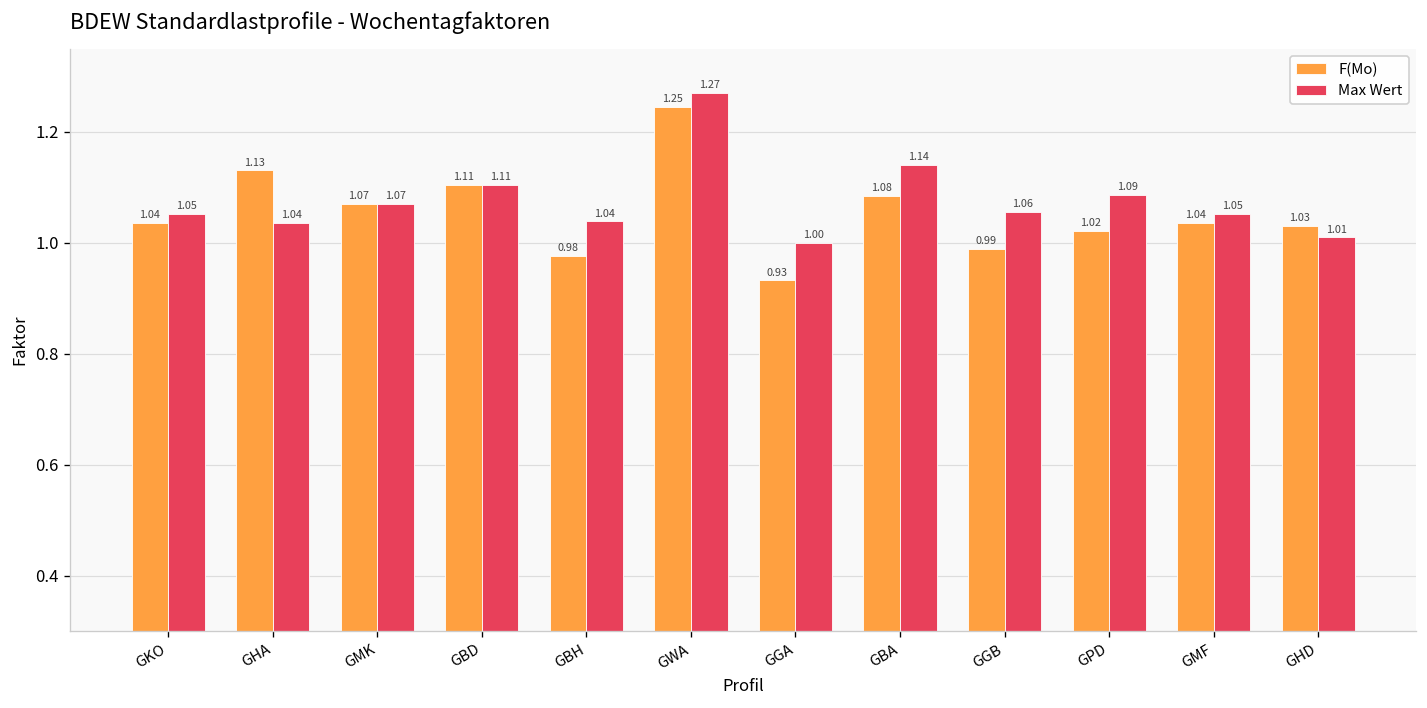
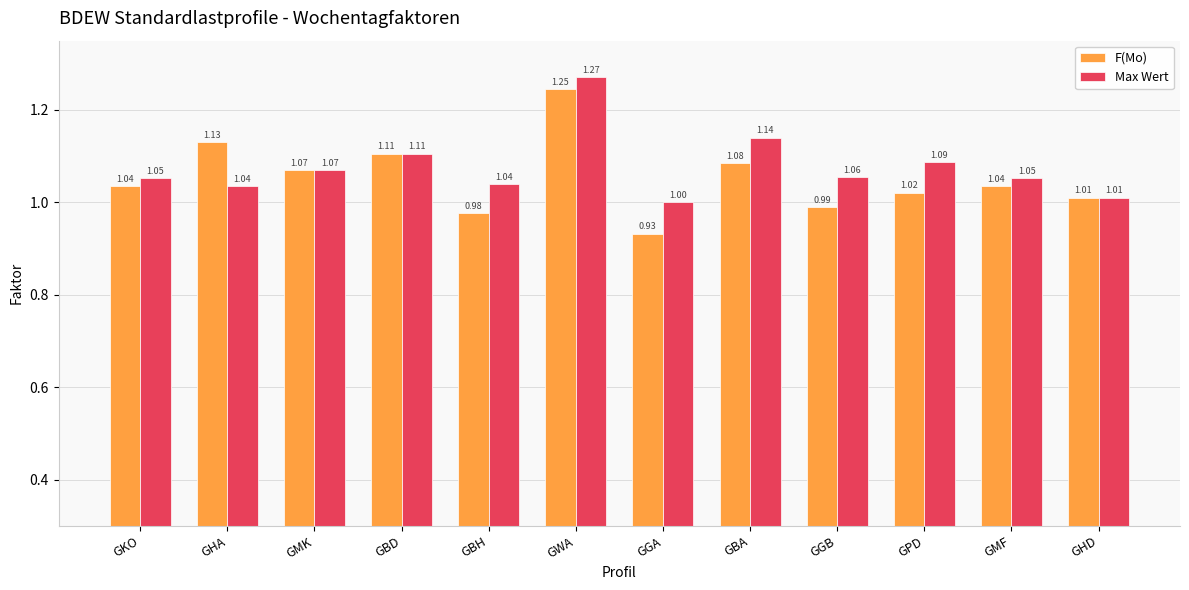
F(Mo), GHD: 1.03 -> 1.01
